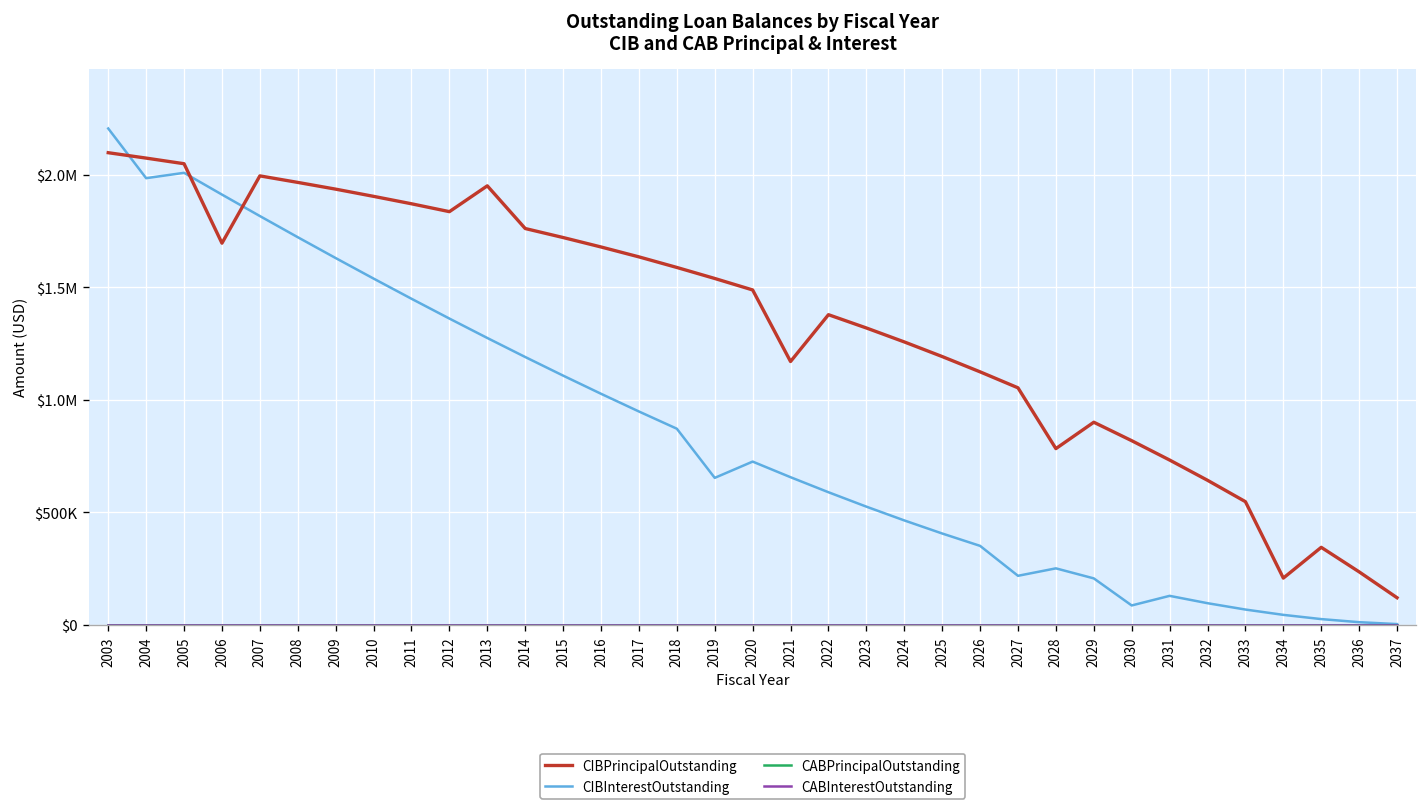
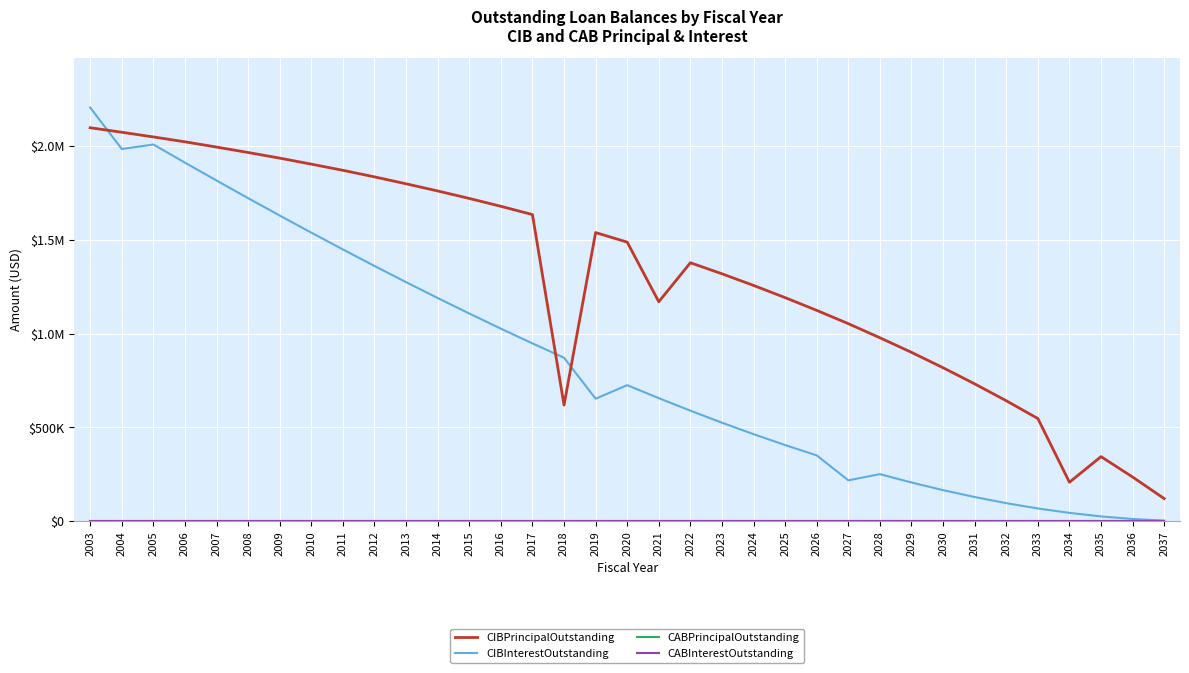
CIBPrincipalOutstanding, 2006: $1700000 -> $2020000
CIBPrincipalOutstanding, 2013: $1950000 -> $1800000
CIBPrincipalOutstanding, 2018: $1590000 -> $620000
CIBPrincipalOutstanding, 2028: $780000 -> $980000
CIBInterestOutstanding, 2030: $90000 -> $170000
